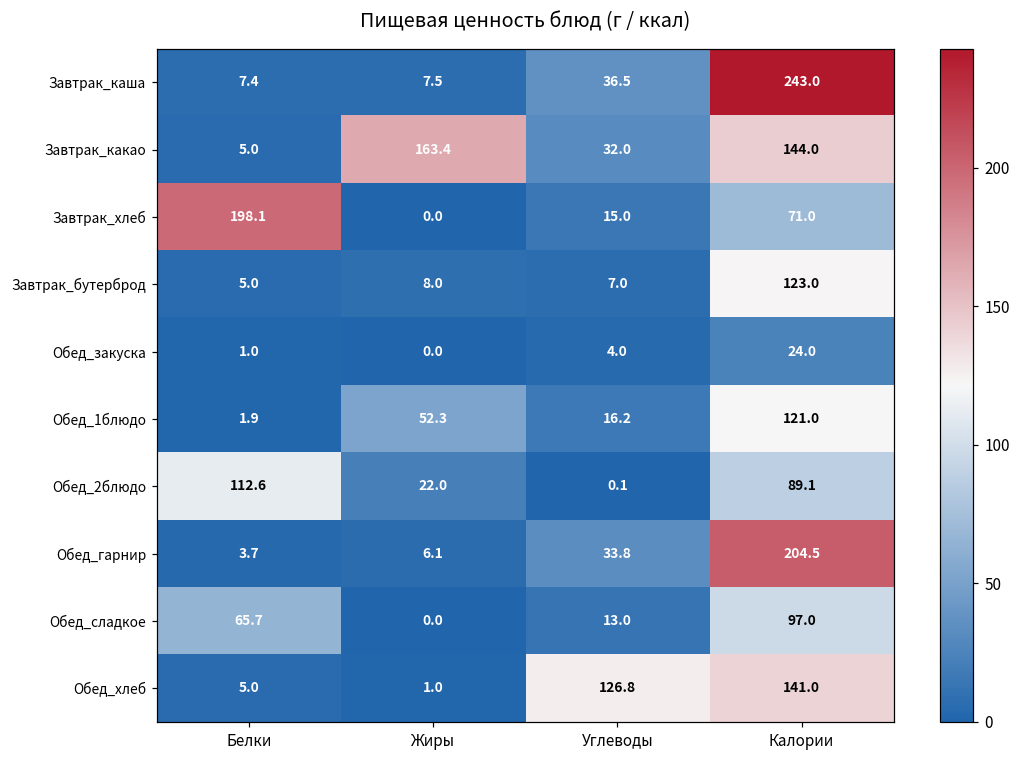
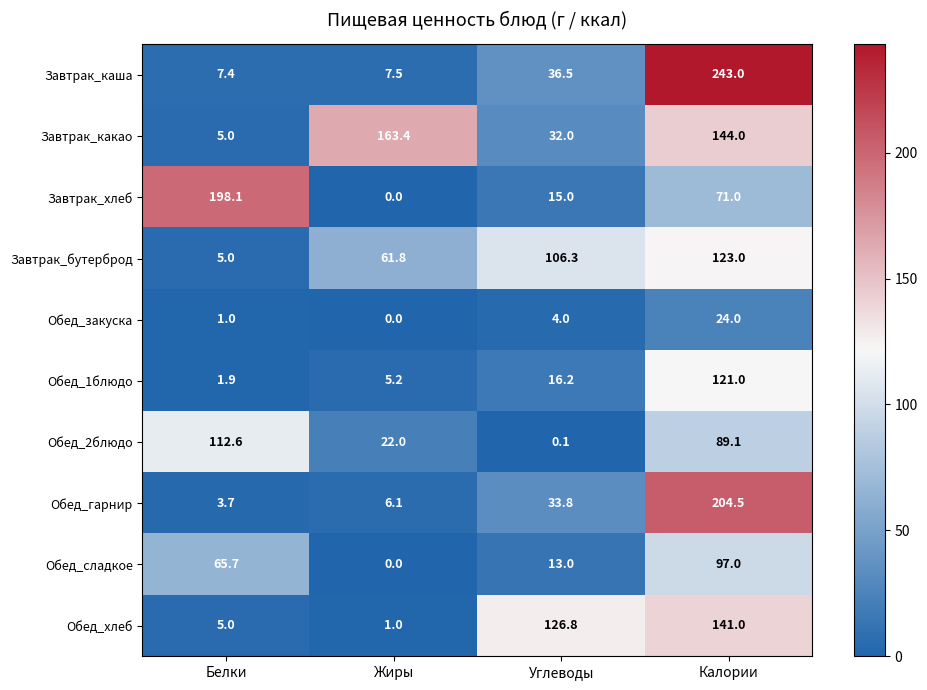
Завтрак_бутерброд, Жиры: 8.0 -> 61.8
Завтрак_бутерброд, Углеводы: 7.0 -> 106.3
Обед_1блюдо, Жиры: 52.3 -> 5.2
